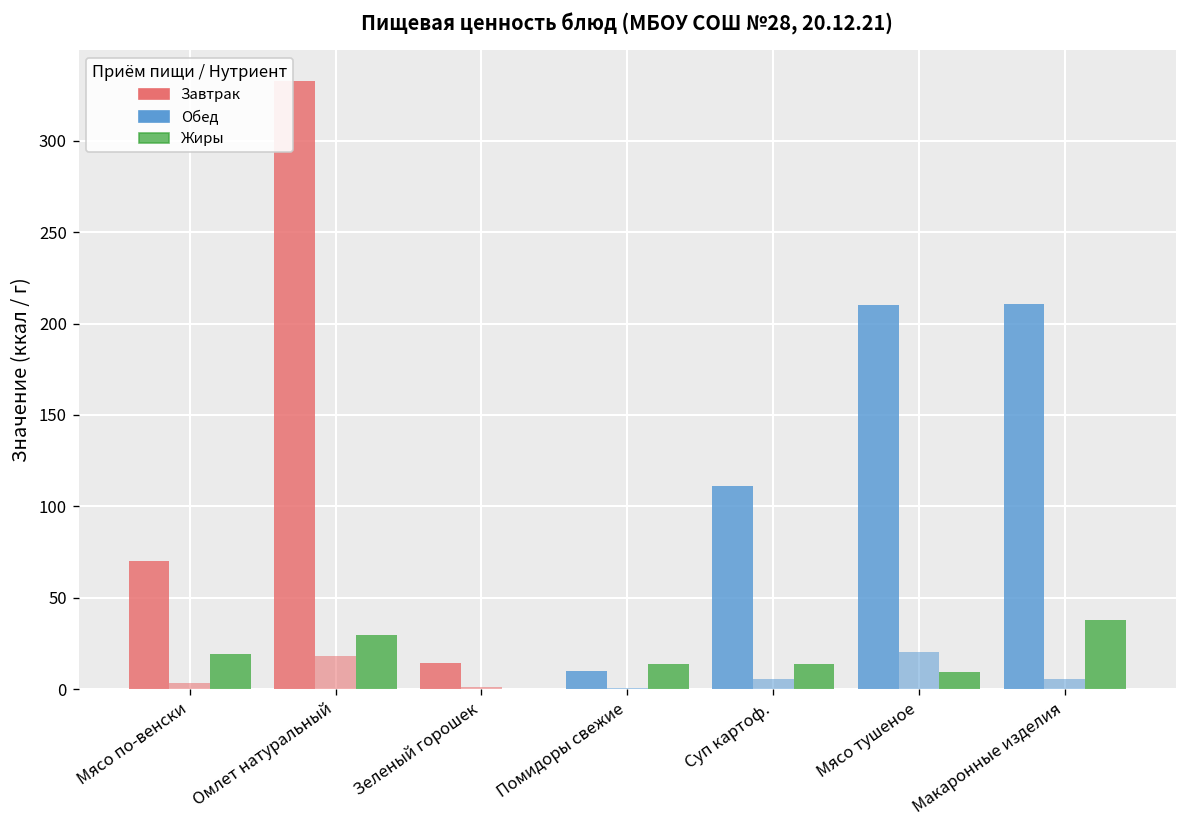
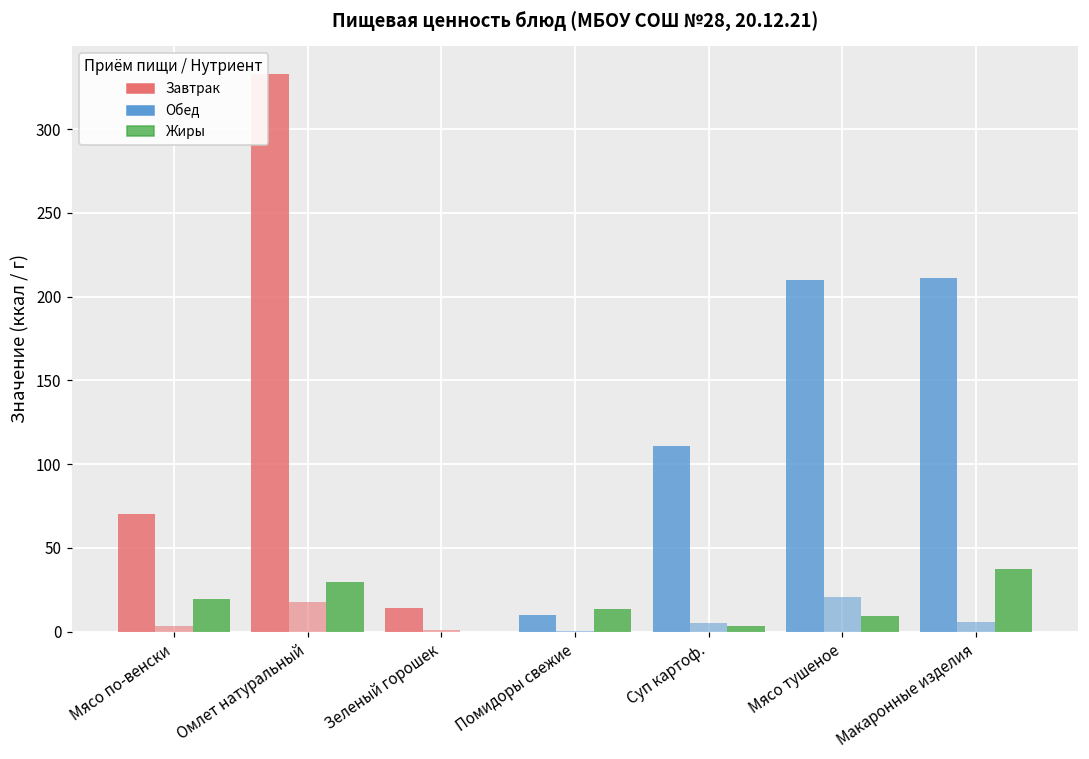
Жиры, Суп картоф.: 14 -> 3
